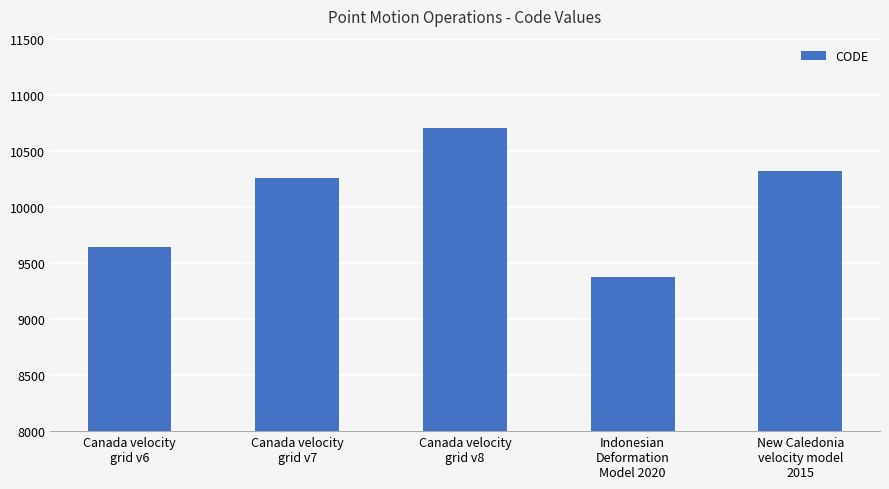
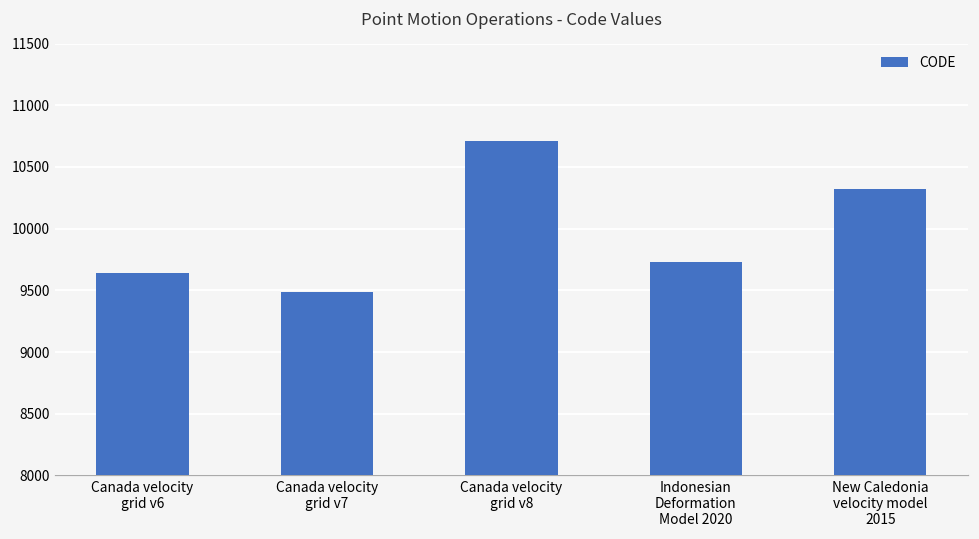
Canada velocity grid v7: 10260 -> 9480
Indonesian Deformation Model 2020: 9380 -> 9730
